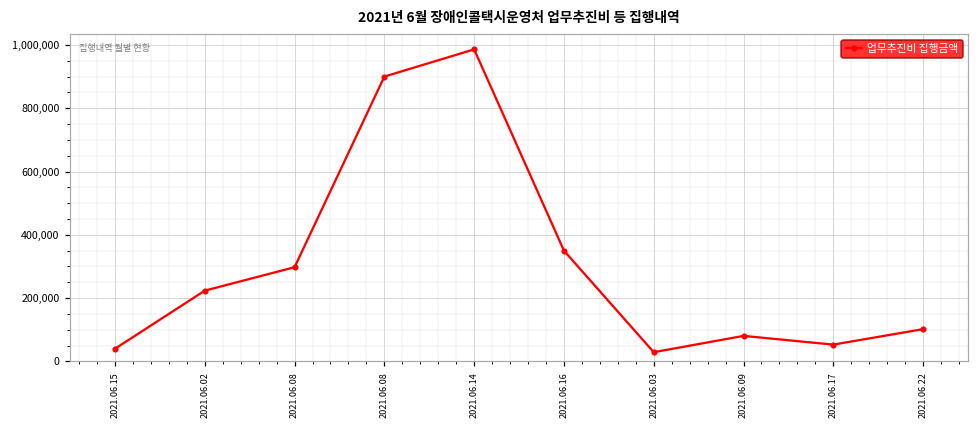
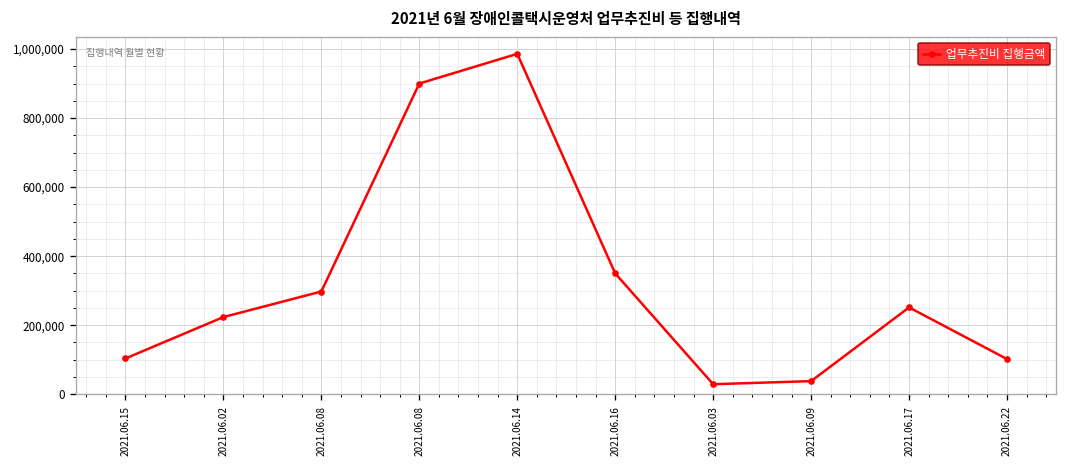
2021.06.15: 40,000 -> 100,000
2021.06.09: 80,000 -> 40,000
2021.06.17: 50,000 -> 250,000
